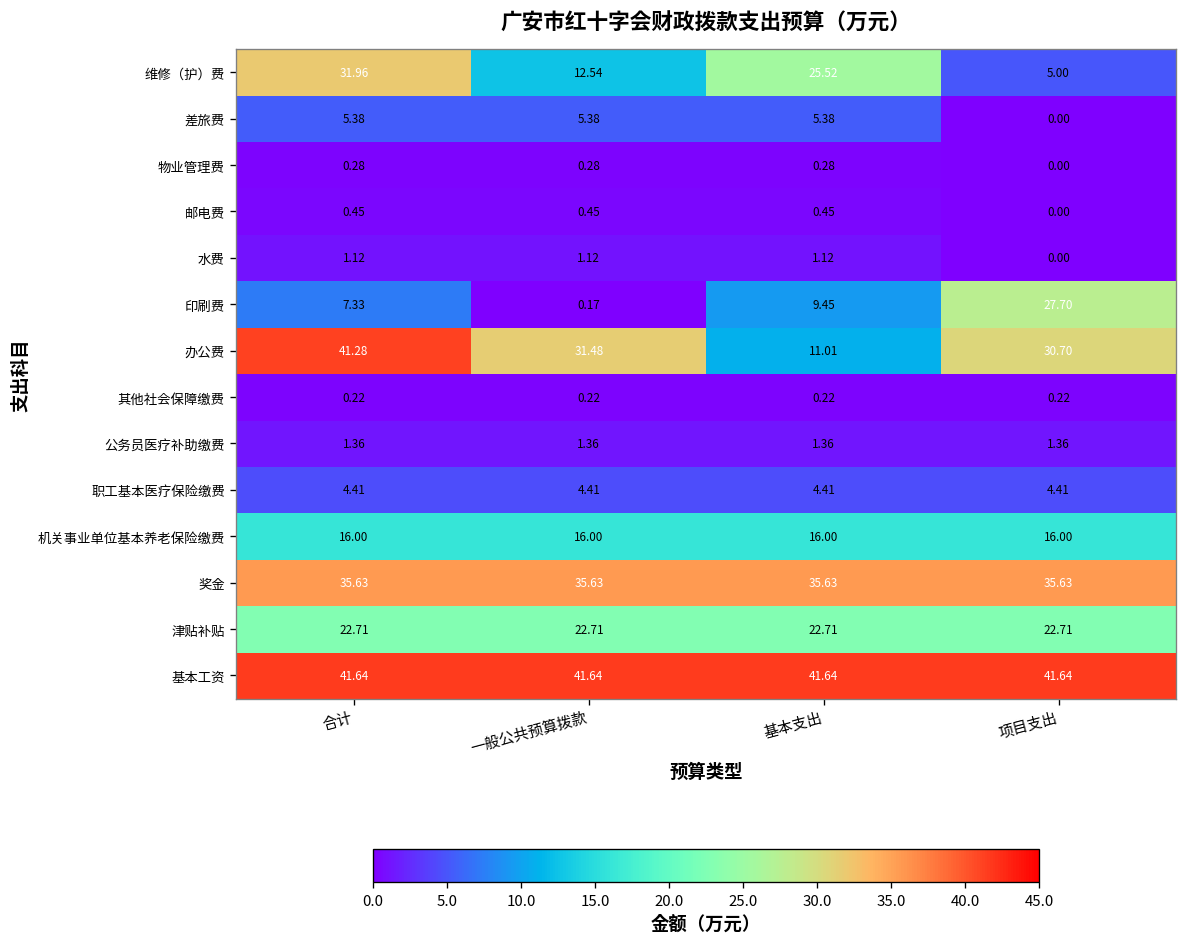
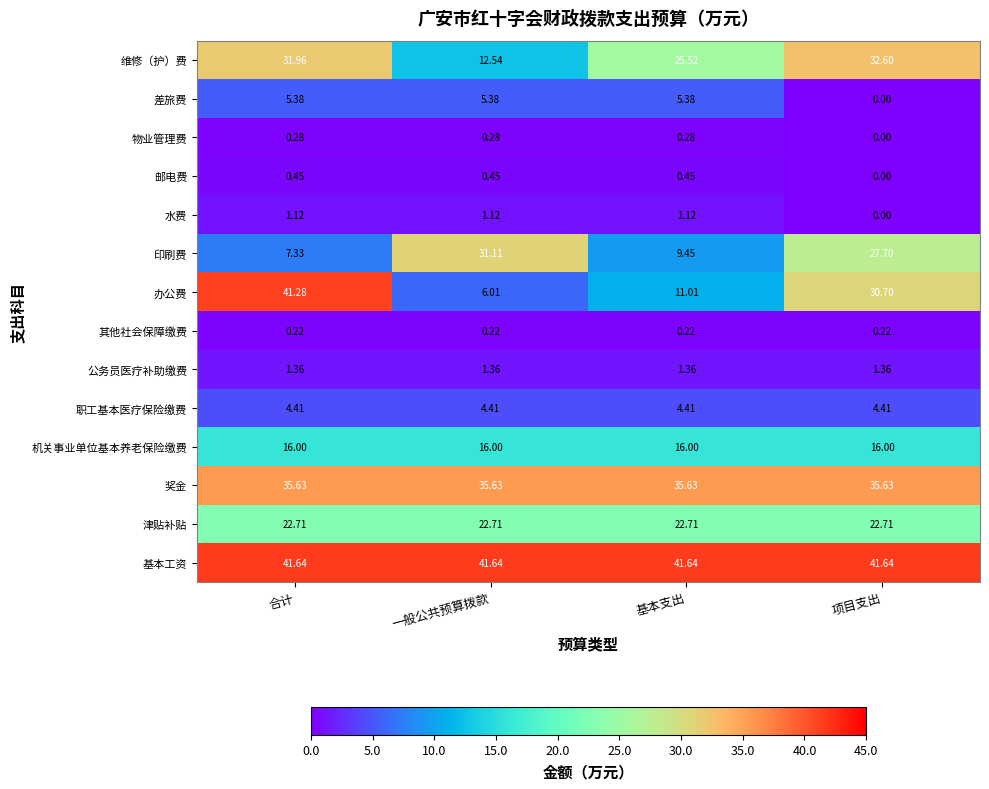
维修（护）费, 项目支出: 5.00 -> 32.60
印刷费, 一般公共预算拨款: 0.17 -> 31.11
办公费, 一般公共预算拨款: 31.48 -> 6.01
